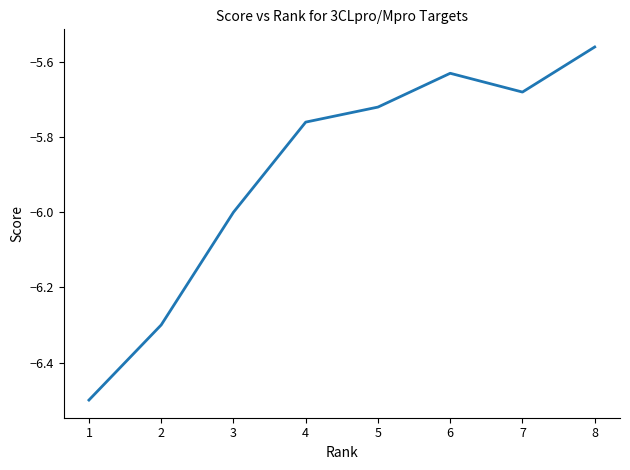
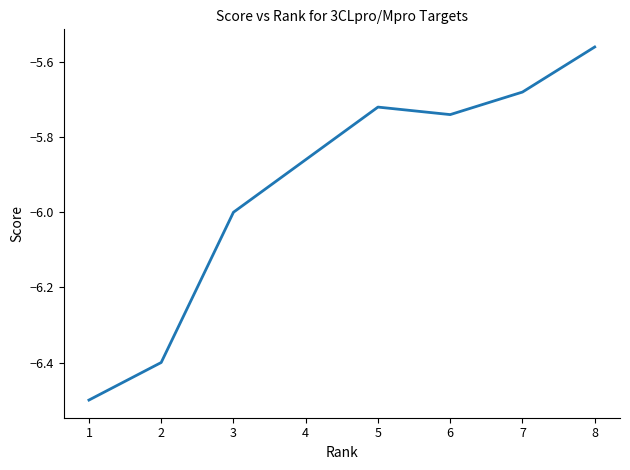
2: -6.3 -> -6.4
4: -5.76 -> -5.86
6: -5.63 -> -5.74
